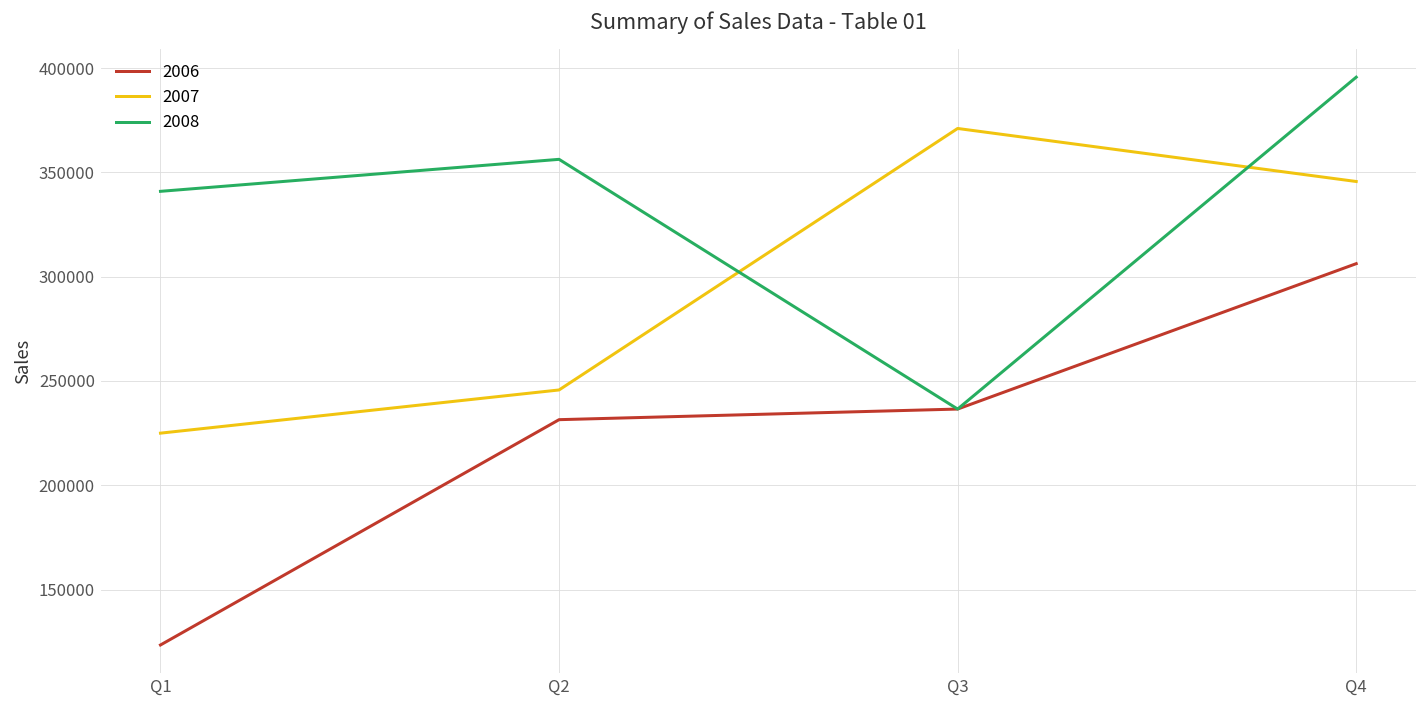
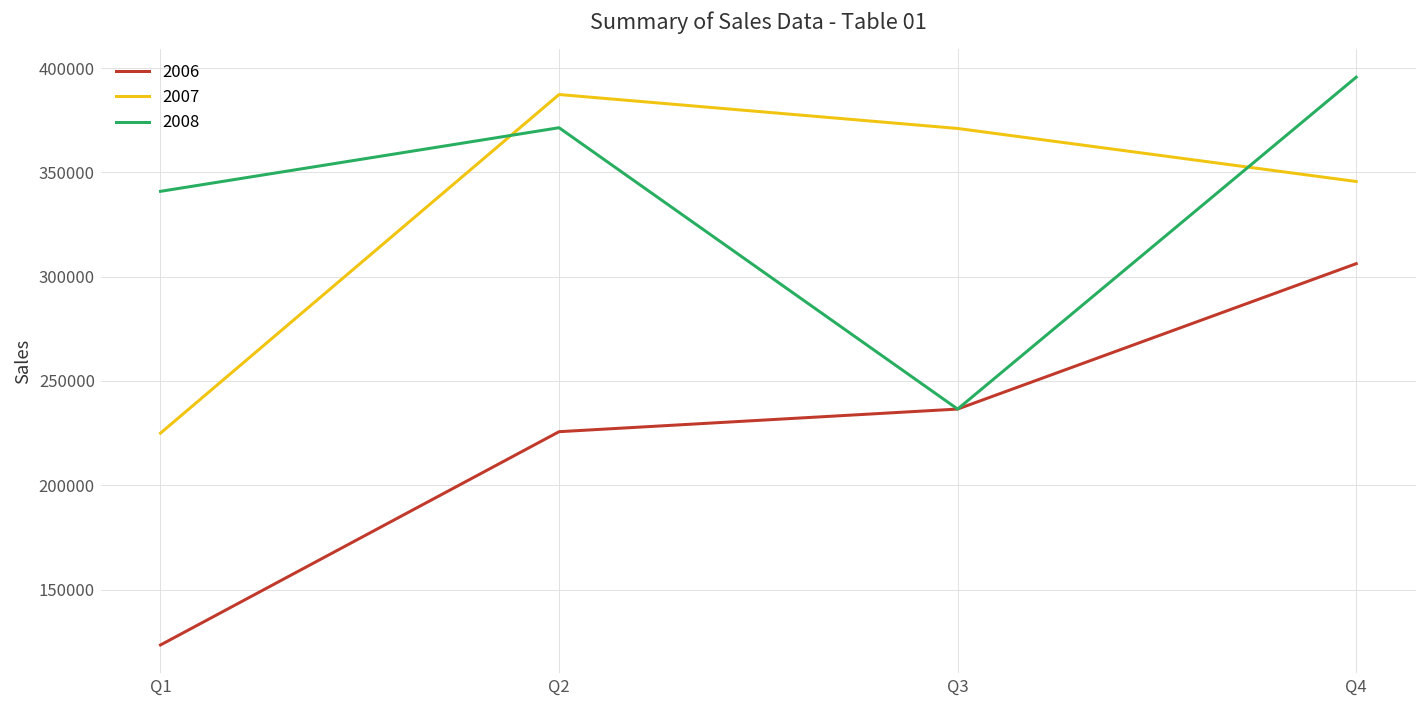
2006, Q2: 231000 -> 226000
2007, Q2: 246000 -> 387000
2008, Q2: 356000 -> 371000
